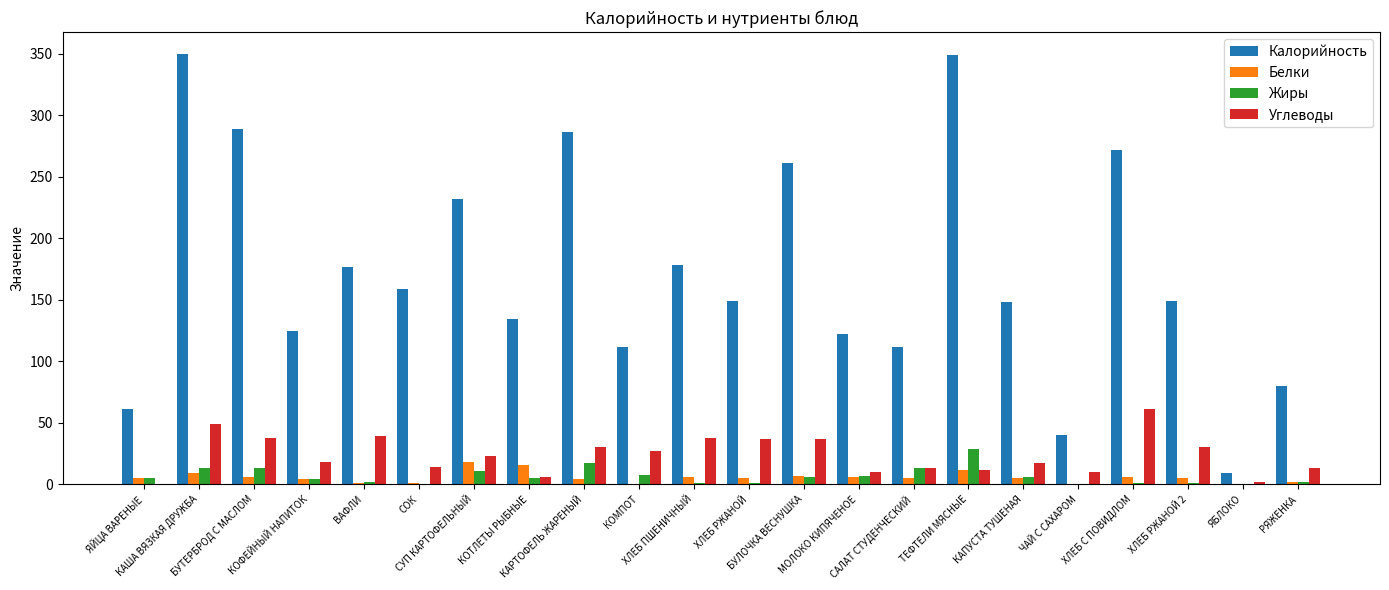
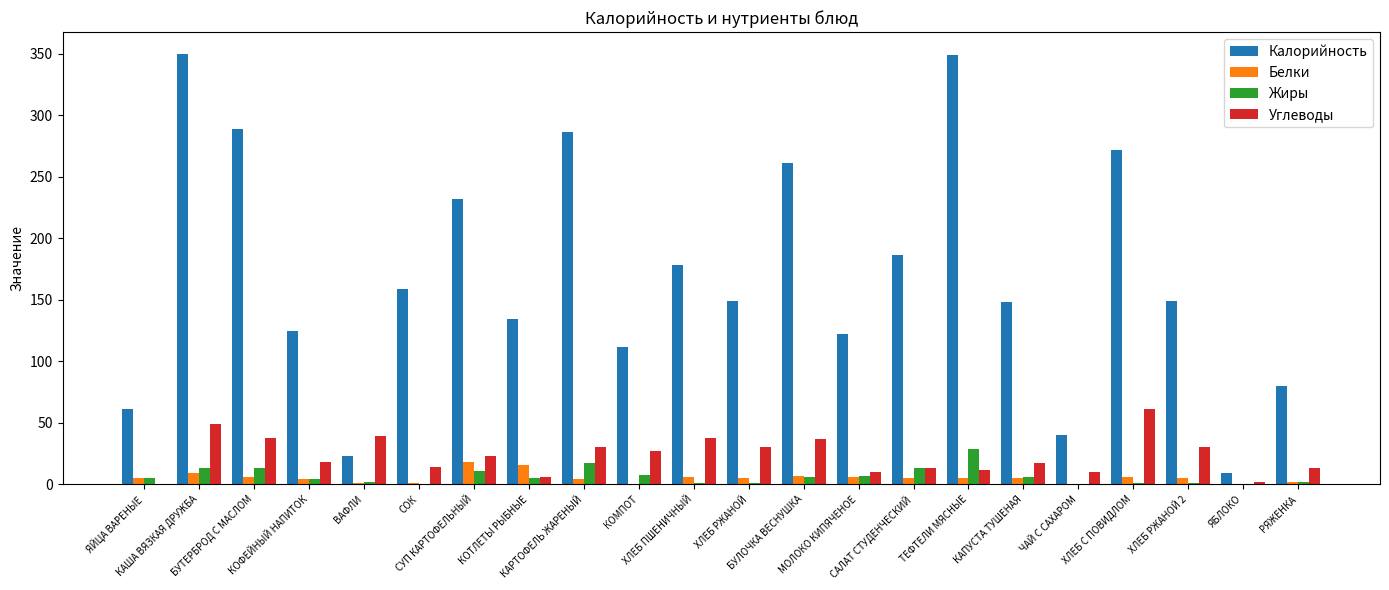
Калорийность, ВАФЛИ: 177 -> 23
Углеводы, ХЛЕБ РЖАНОЙ: 37 -> 30
Калорийность, САЛАТ СТУДЕНЧЕСКИЙ: 112 -> 186
Белки, ТЕФТЕЛИ МЯСНЫЕ: 12 -> 5
